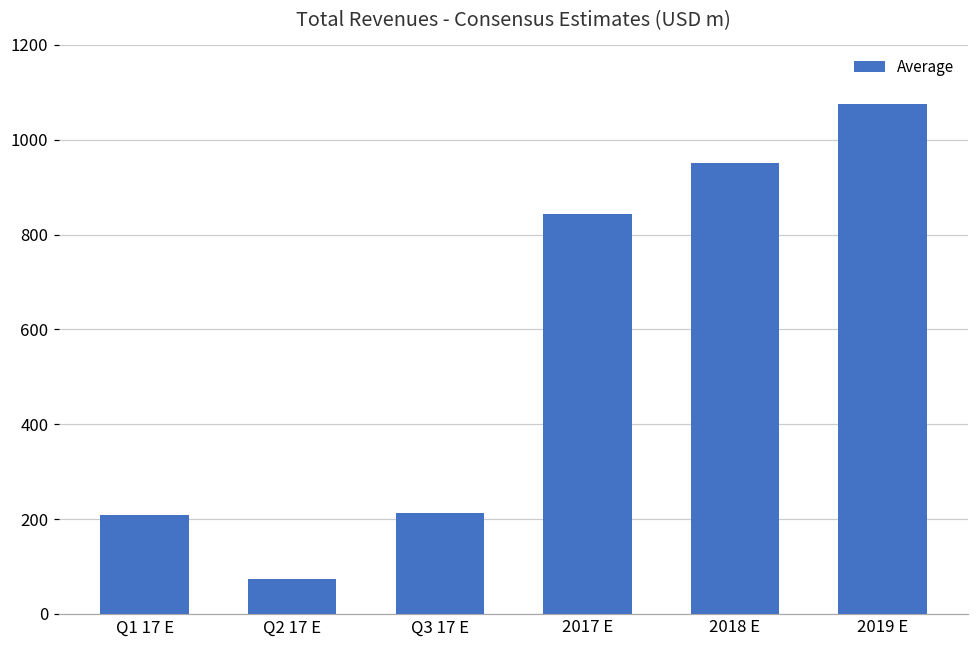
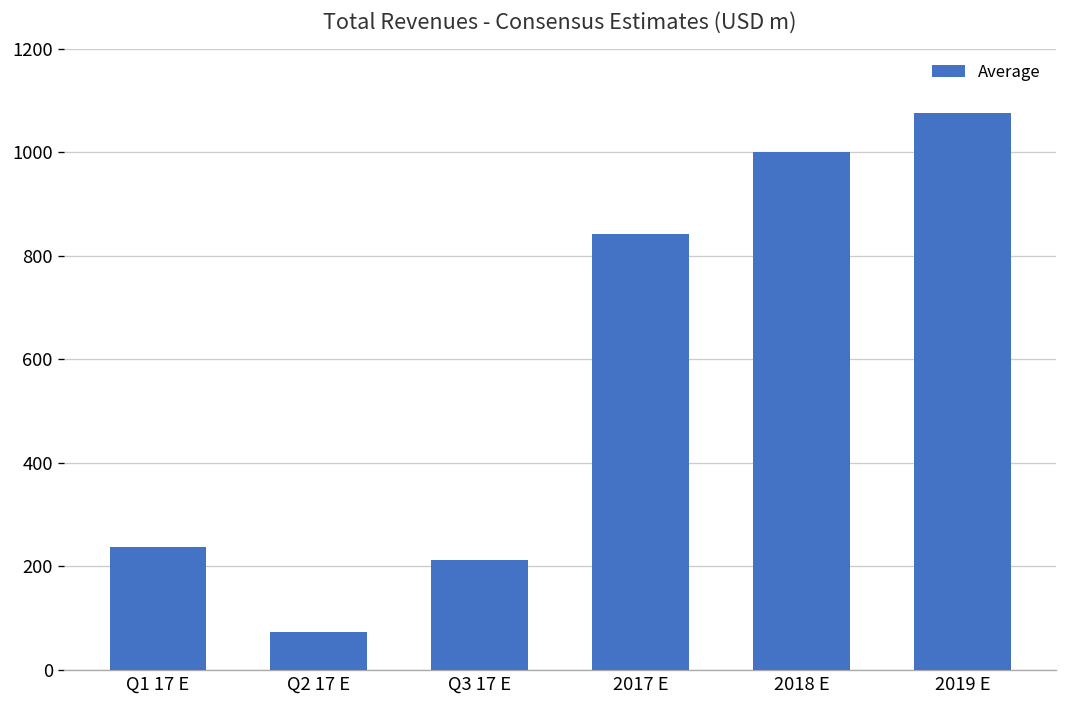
Q1 17 E: 210 -> 240
2018 E: 950 -> 1000
